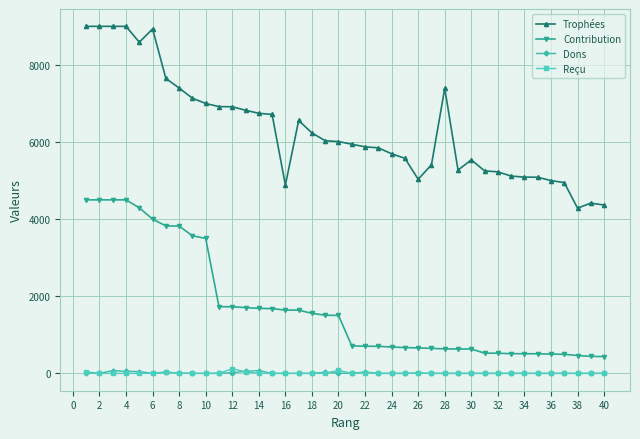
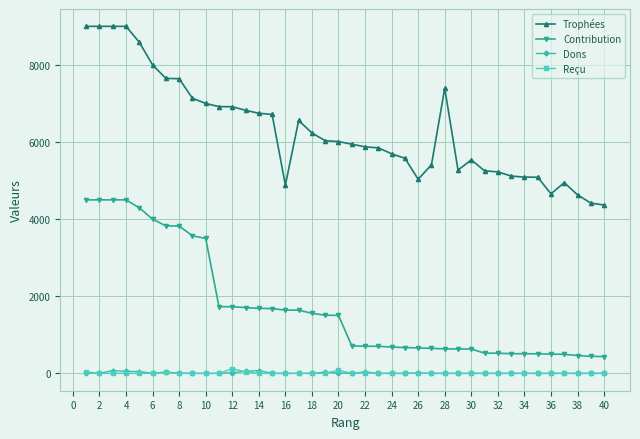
Trophées, 6: 8900 -> 8000
Trophées, 8: 7400 -> 7600
Trophées, 36: 5000 -> 4700
Trophées, 38: 4300 -> 4600
